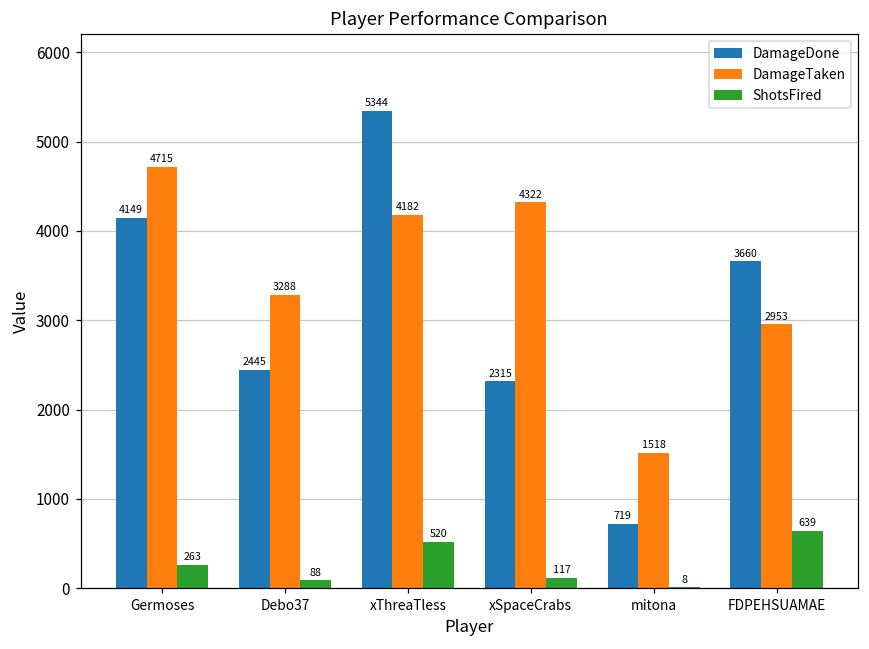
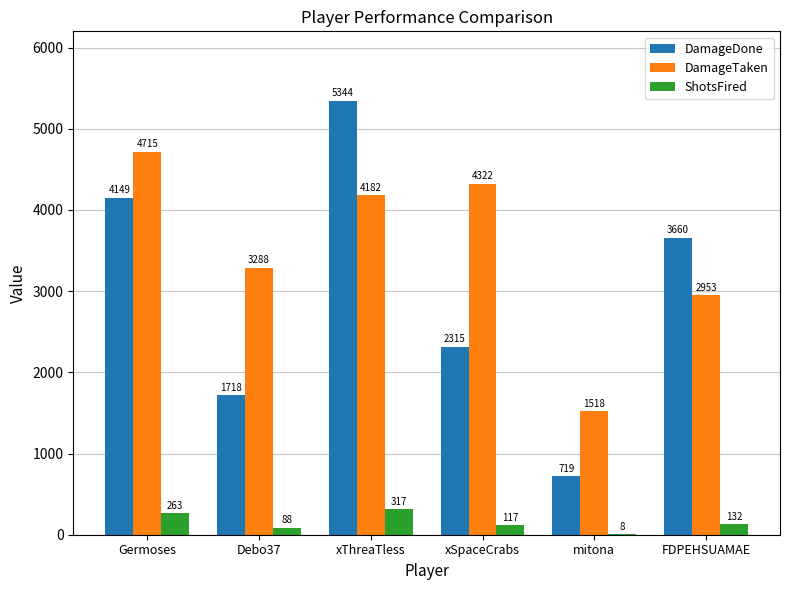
DamageDone, Debo37: 2445 -> 1718
ShotsFired, xThreaTless: 520 -> 317
ShotsFired, FDPEHSUAMAE: 639 -> 132
